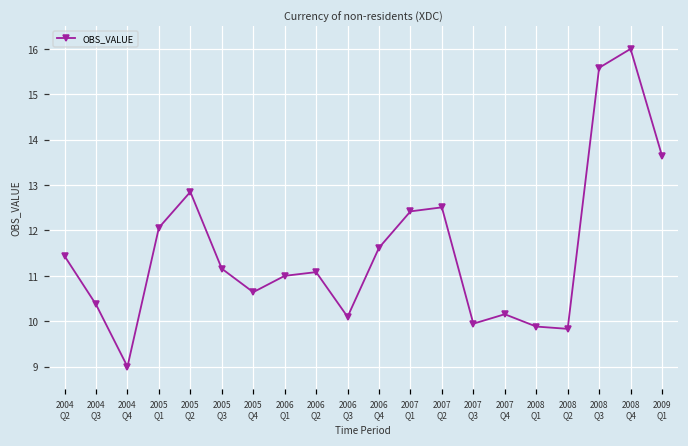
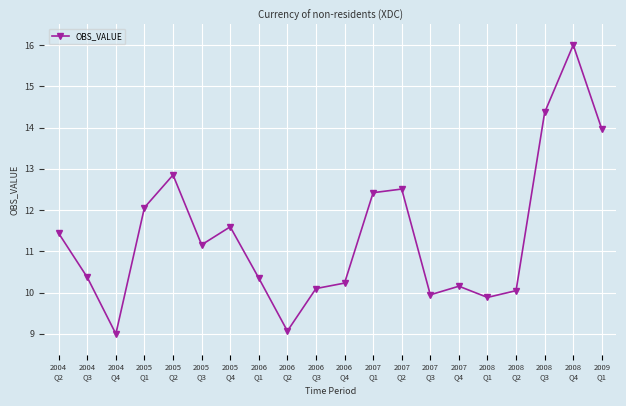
2005 Q4: 10.6 -> 11.6
2006 Q1: 11.0 -> 10.4
2006 Q2: 11.1 -> 9.1
2006 Q4: 11.6 -> 10.2
2008 Q2: 9.8 -> 10.0
2008 Q3: 15.6 -> 14.4
2009 Q1: 13.6 -> 14.0
